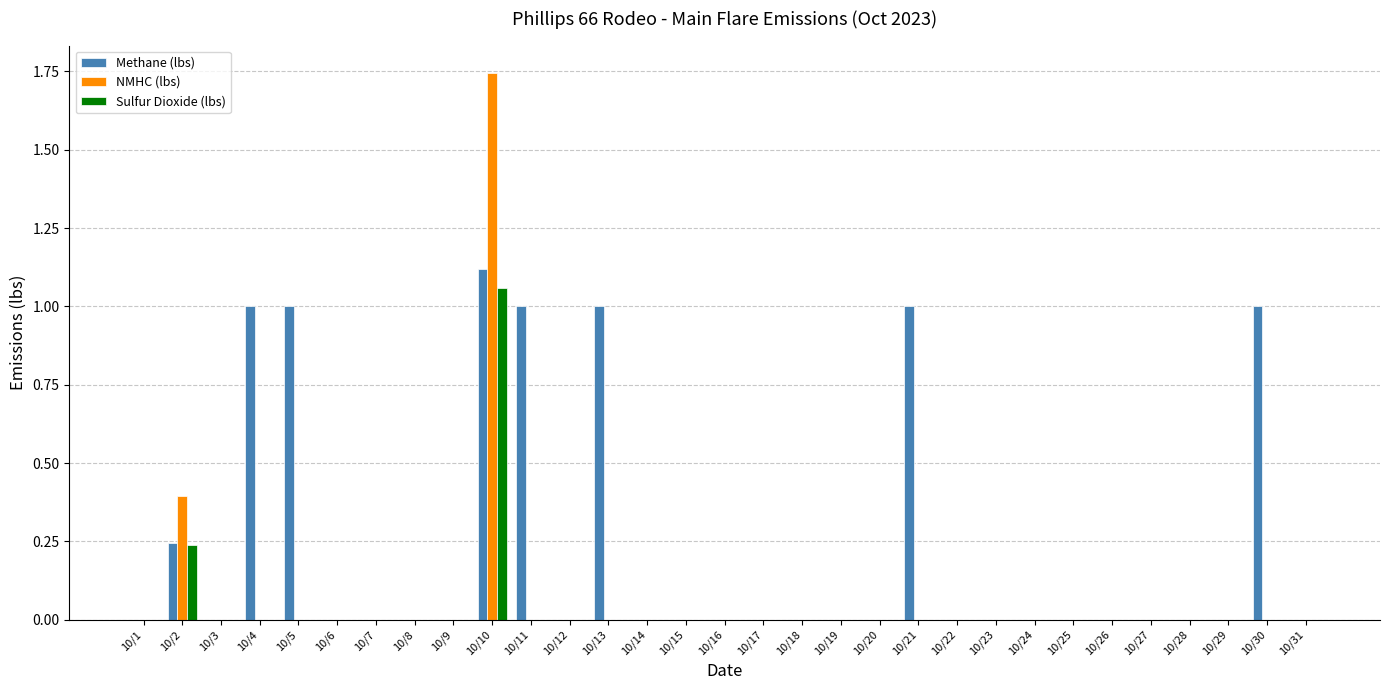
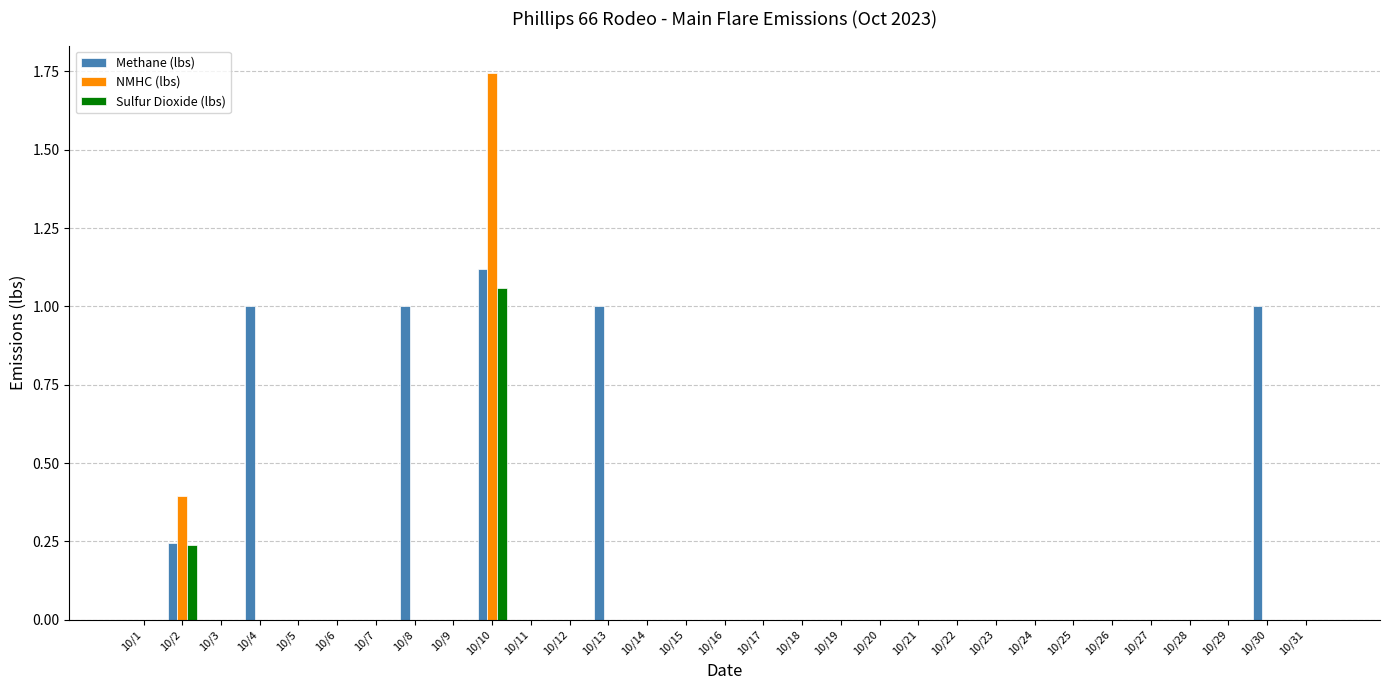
Methane (lbs), 10/5: 1 -> 0
Methane (lbs), 10/8: 0 -> 1
Methane (lbs), 10/11: 1 -> 0
Methane (lbs), 10/21: 1 -> 0
